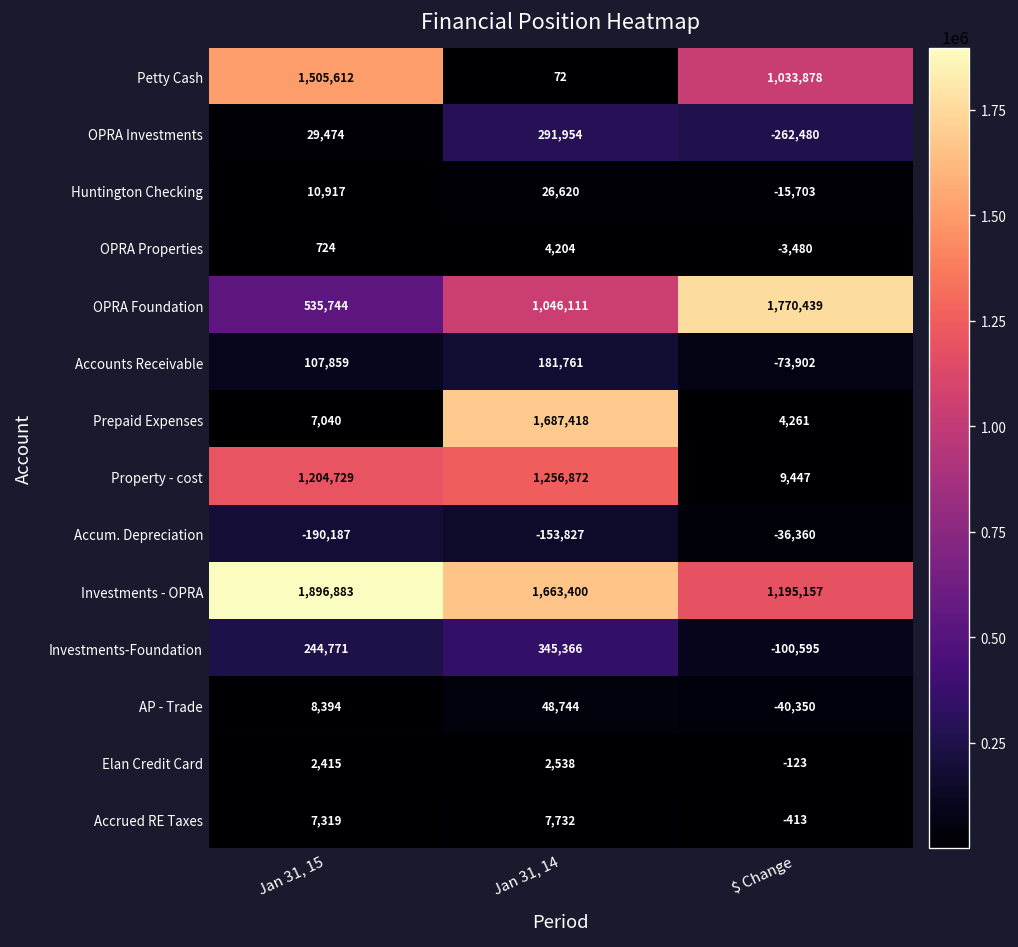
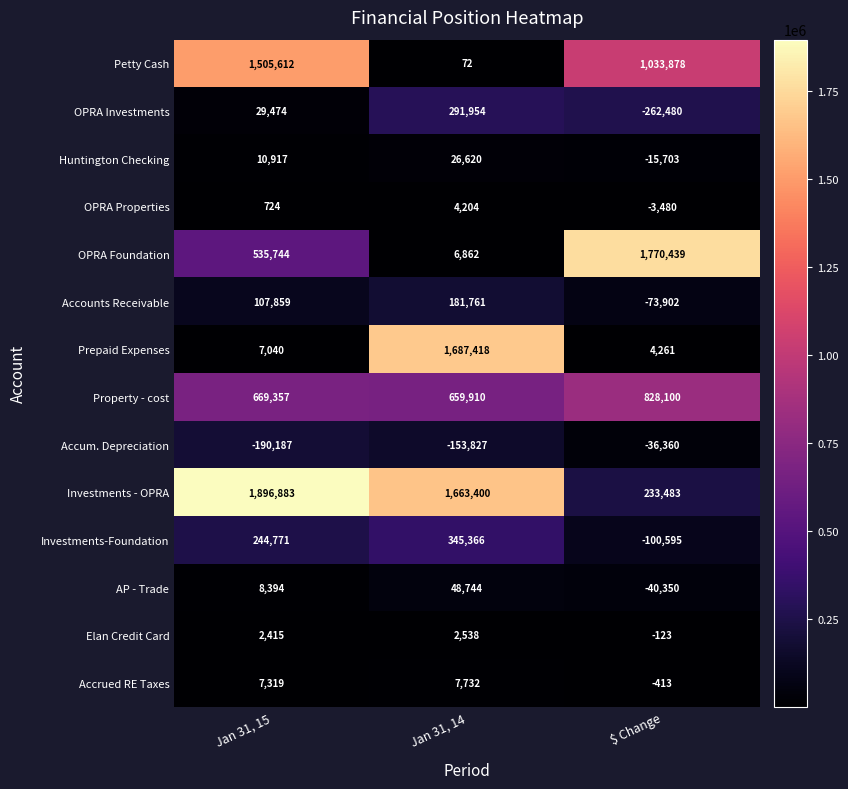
OPRA Foundation, Jan 31, 14: 1,046,111 -> 6,862
Property - cost, Jan 31, 15: 1,204,729 -> 669,357
Property - cost, Jan 31, 14: 1,256,872 -> 659,910
Property - cost, $ Change: 9,447 -> 828,100
Investments - OPRA, $ Change: 1,195,157 -> 233,483
